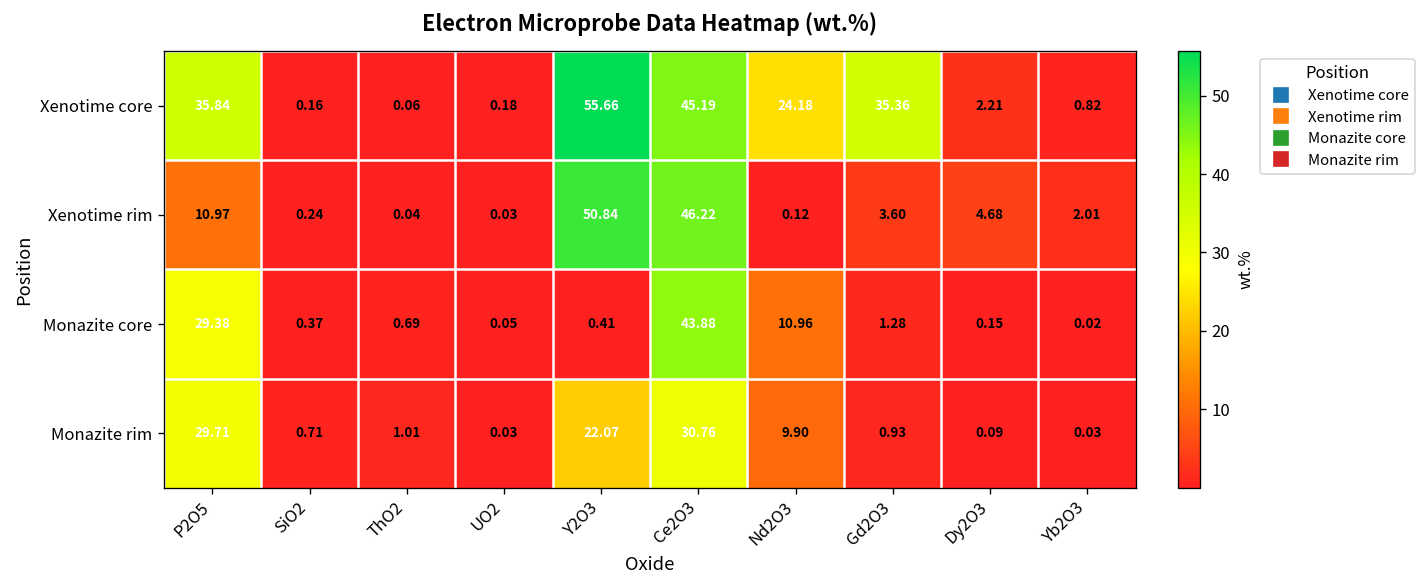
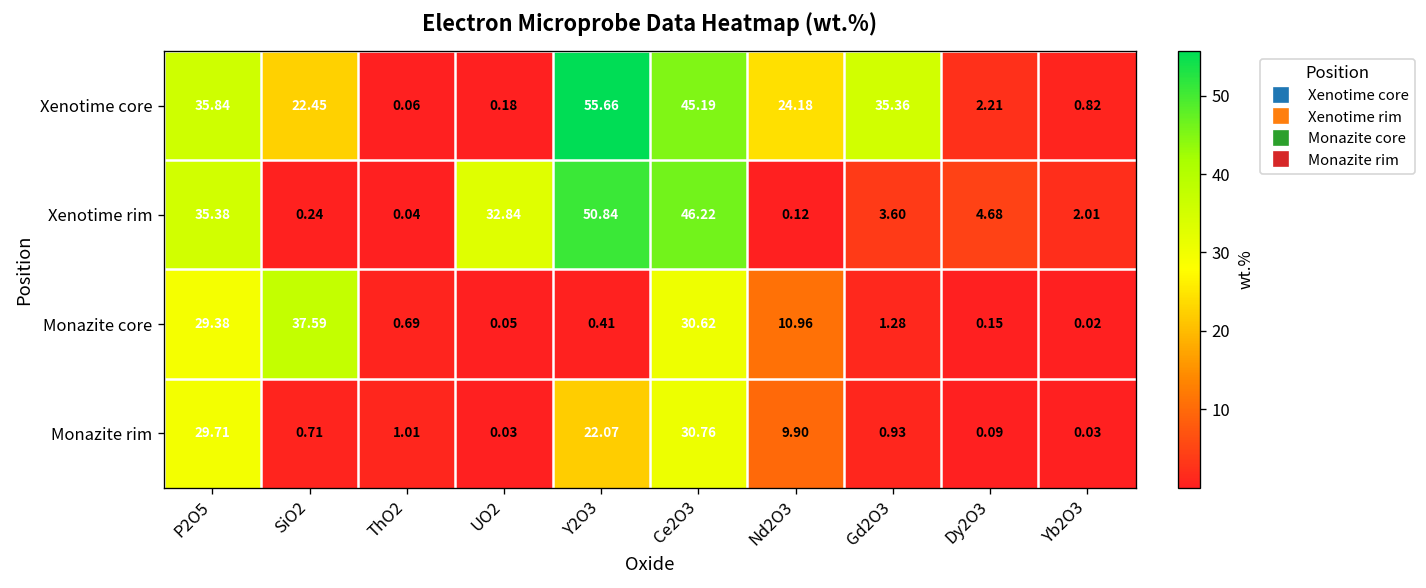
Xenotime core, SiO2: 0.16 -> 22.45
Xenotime rim, P2O5: 10.97 -> 35.38
Xenotime rim, UO2: 0.03 -> 32.84
Monazite core, SiO2: 0.37 -> 37.59
Monazite core, Ce2O3: 43.88 -> 30.62
